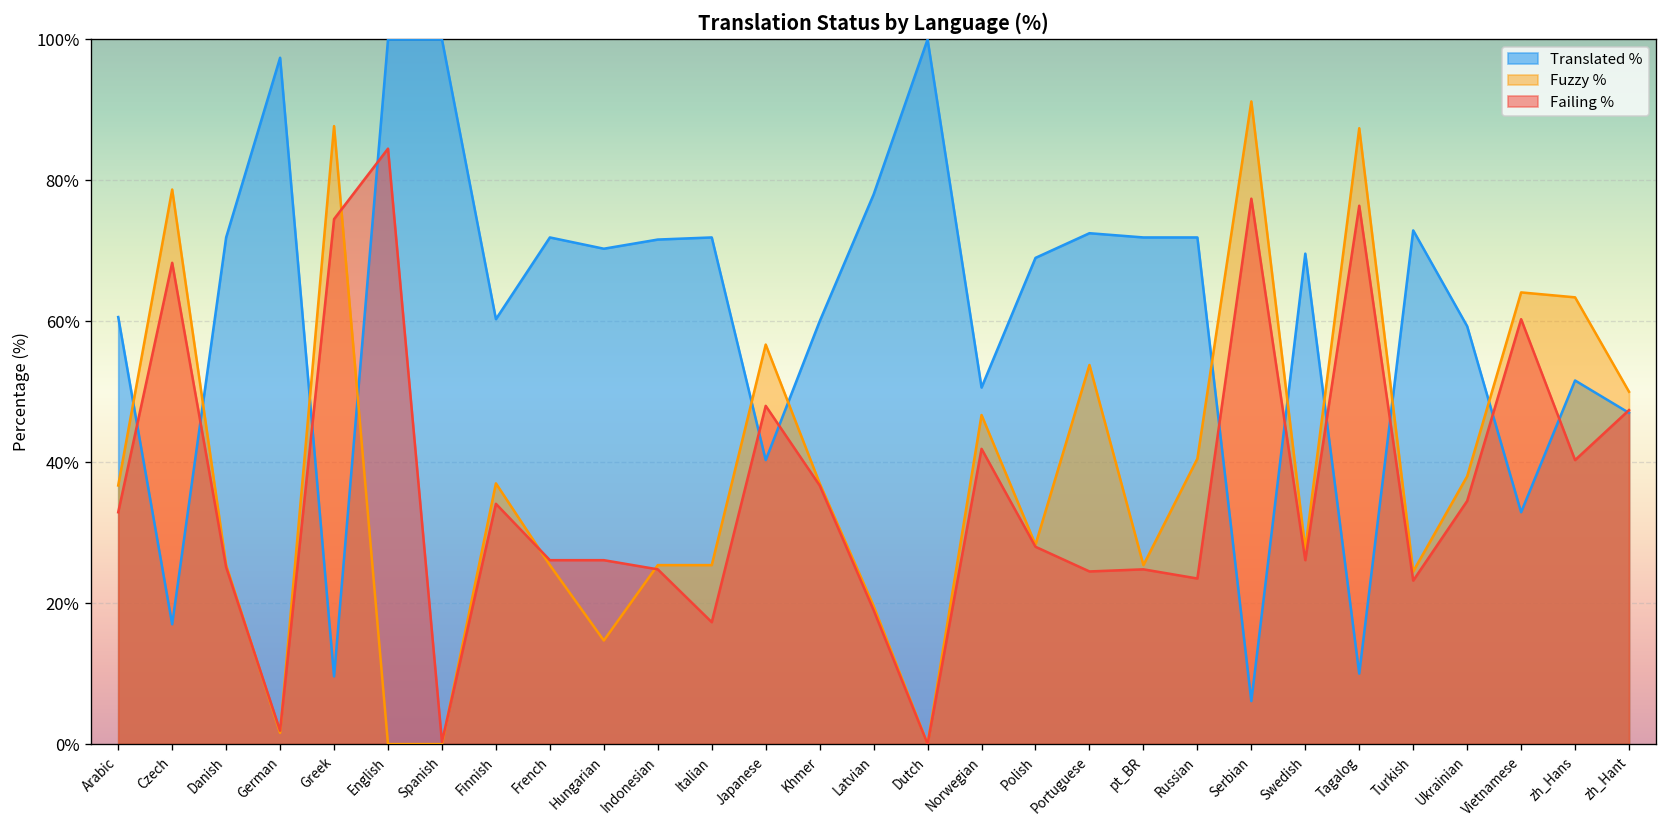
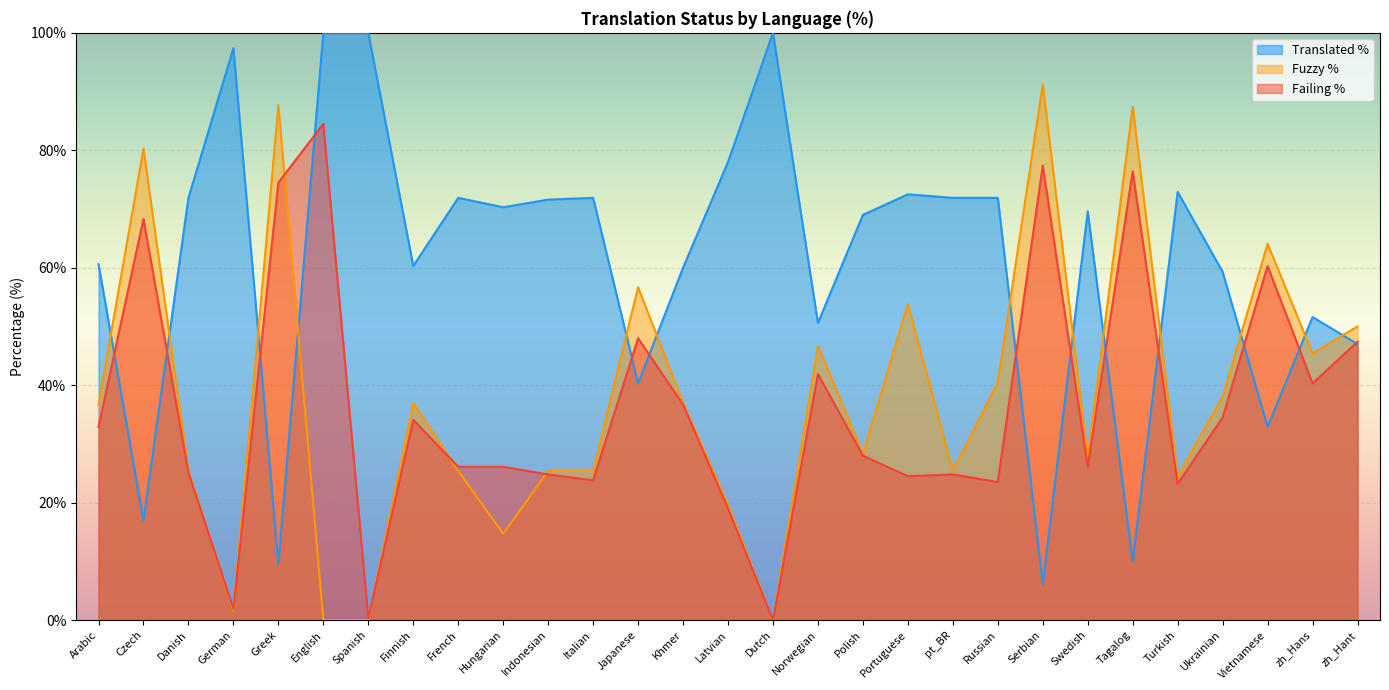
Fuzzy %, Czech: 79% -> 80%
Failing %, Italian: 17% -> 24%
Fuzzy %, zh_Hans: 63% -> 45%
